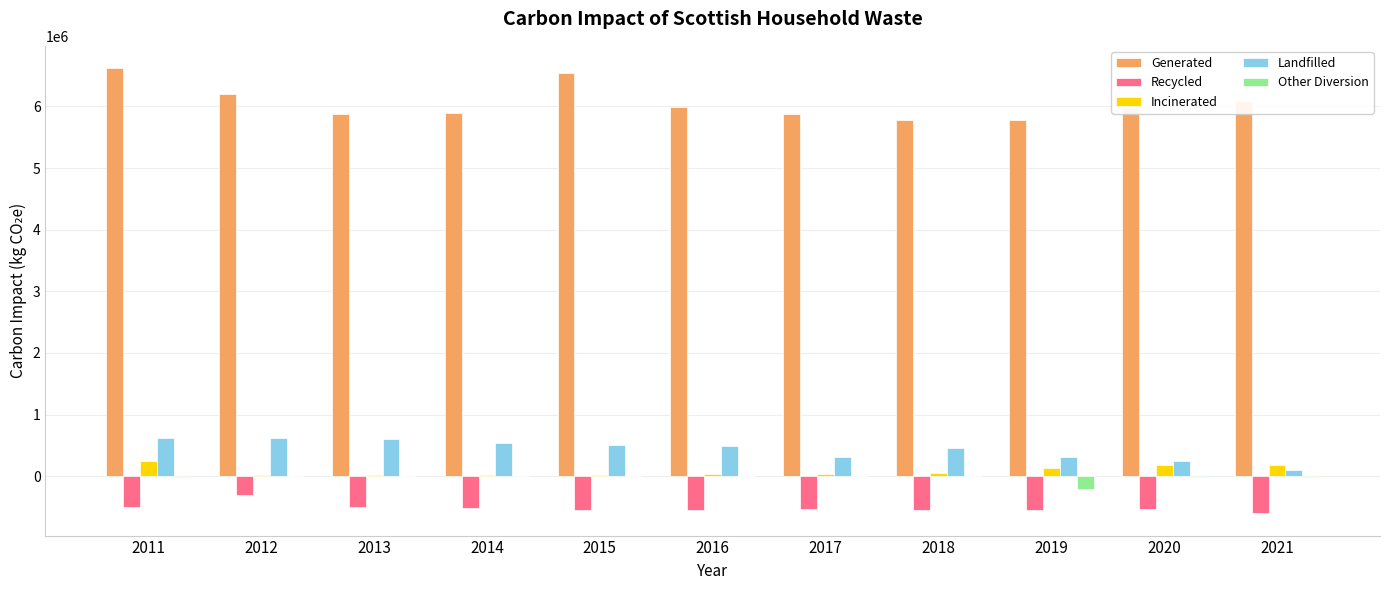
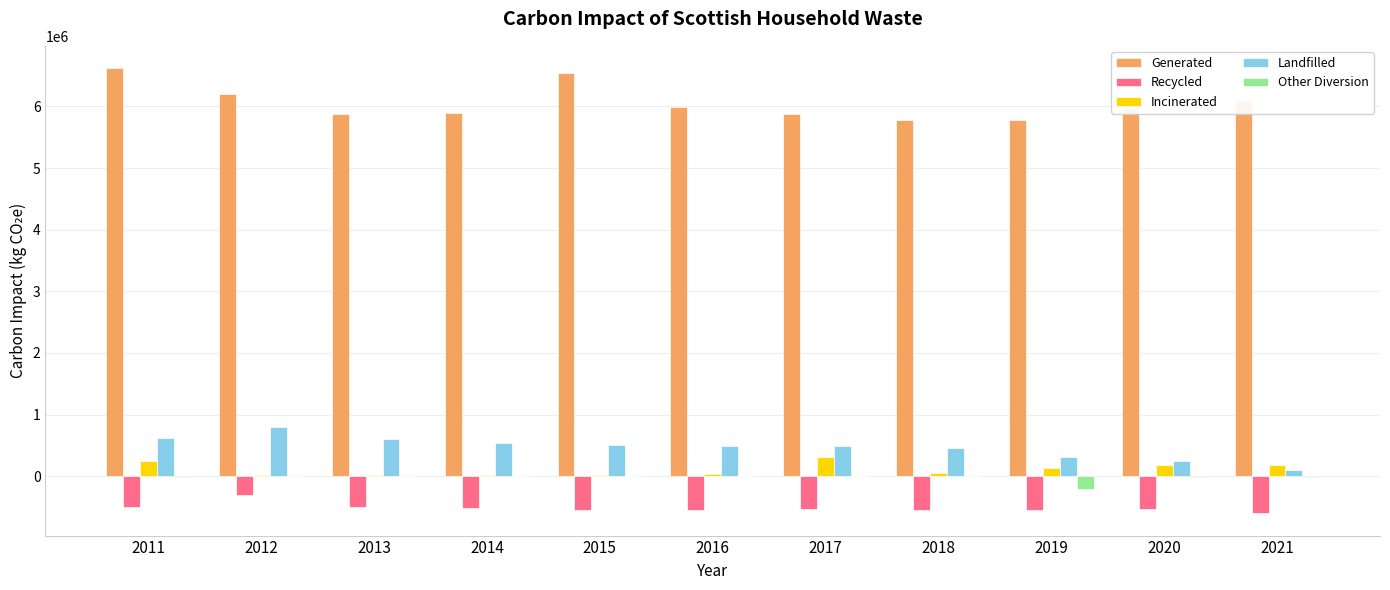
Landfilled, 2012: 600000 -> 800000
Incinerated, 2017: 0 -> 300000
Landfilled, 2017: 300000 -> 500000
